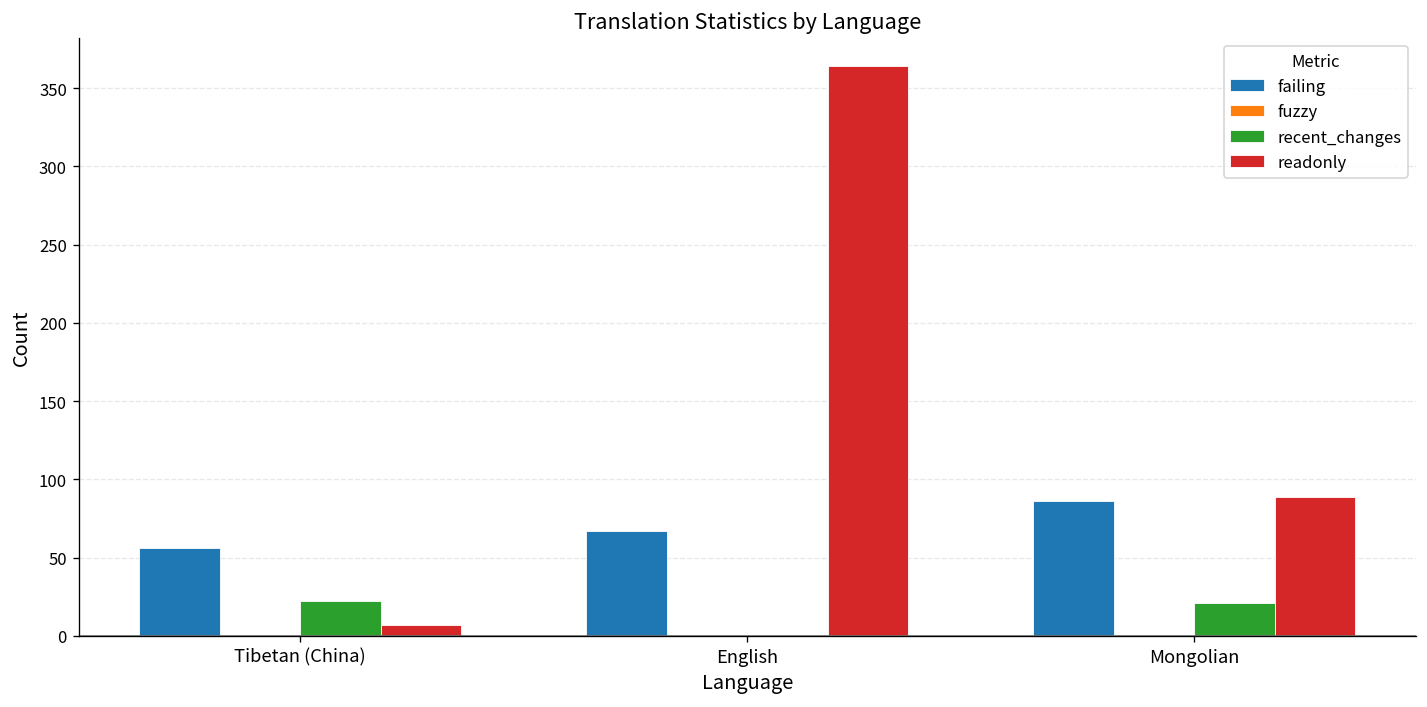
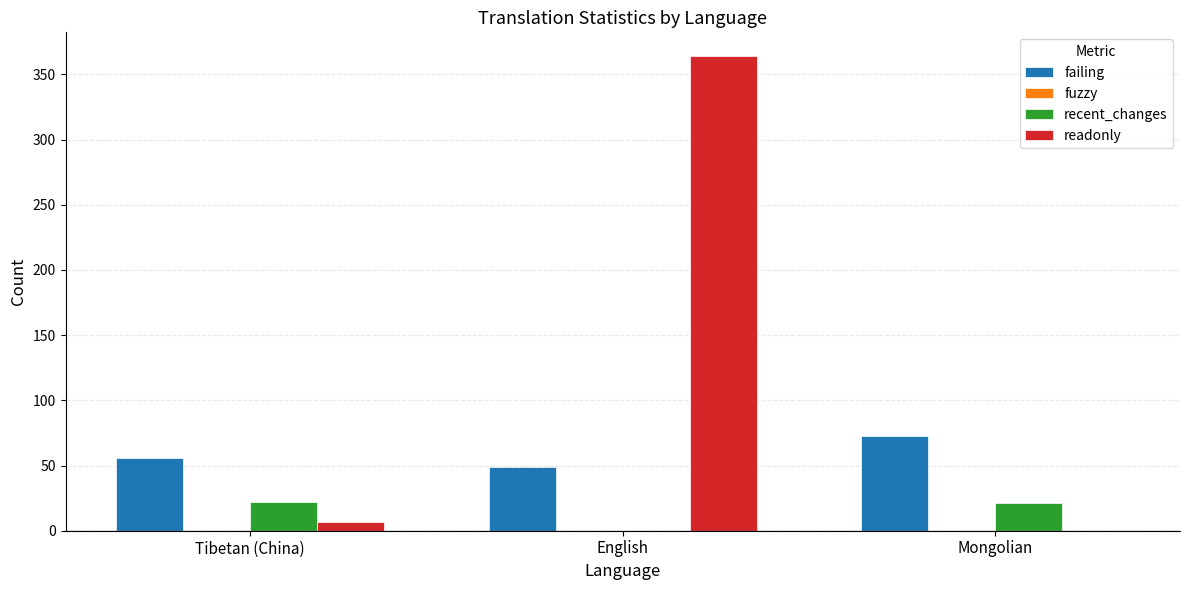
failing, English: 67 -> 49
failing, Mongolian: 86 -> 73
readonly, Mongolian: 89 -> 0
